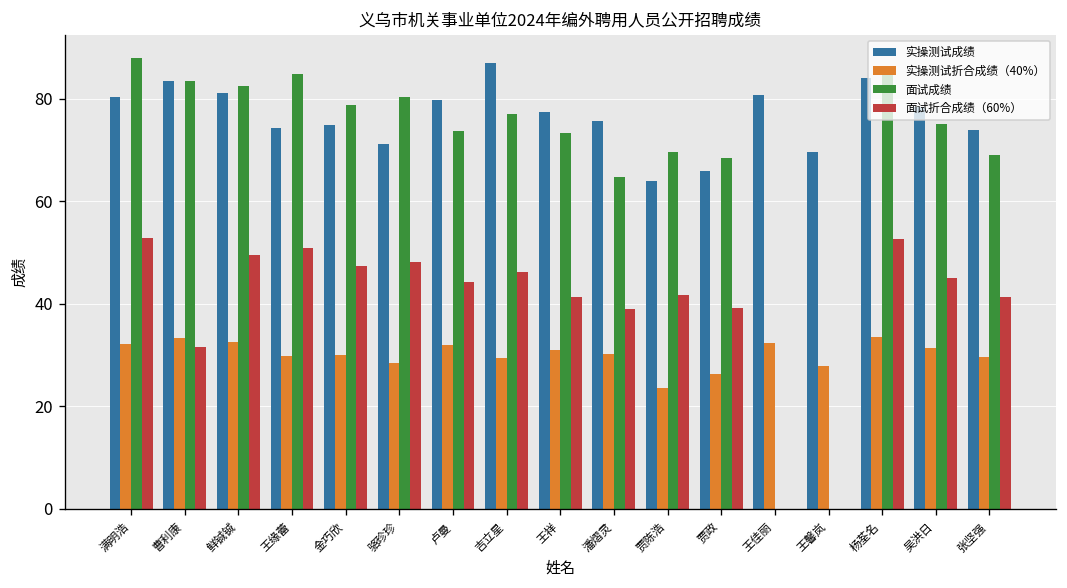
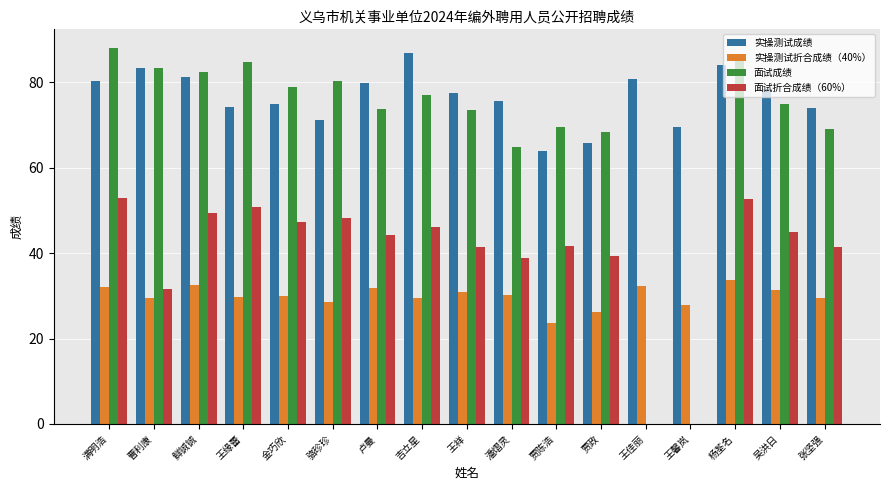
实操测试折合成绩（40%）, 曹利康: 33 -> 29
